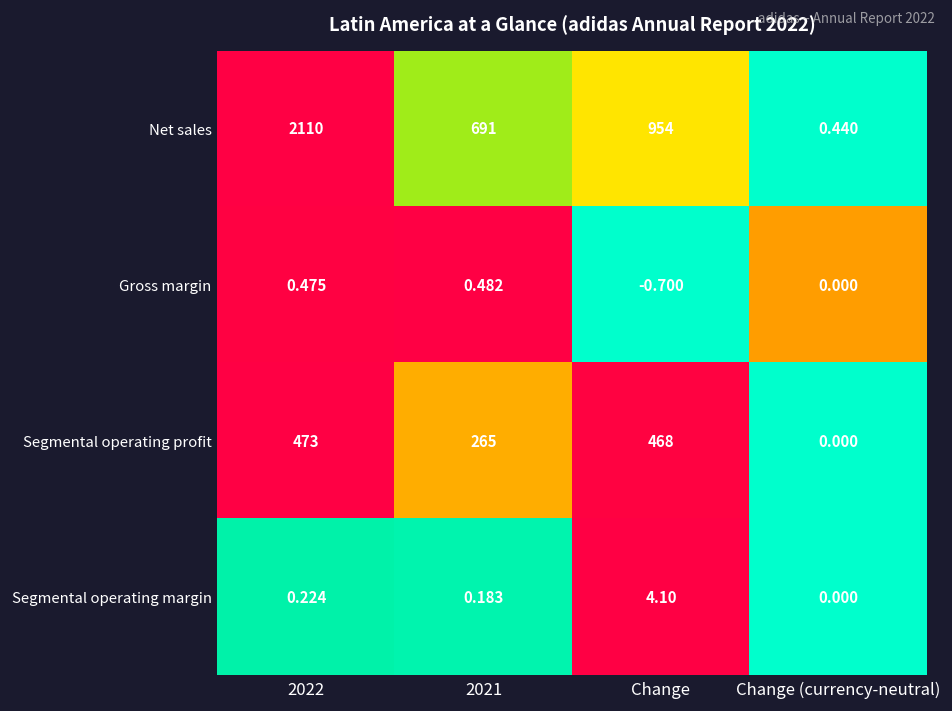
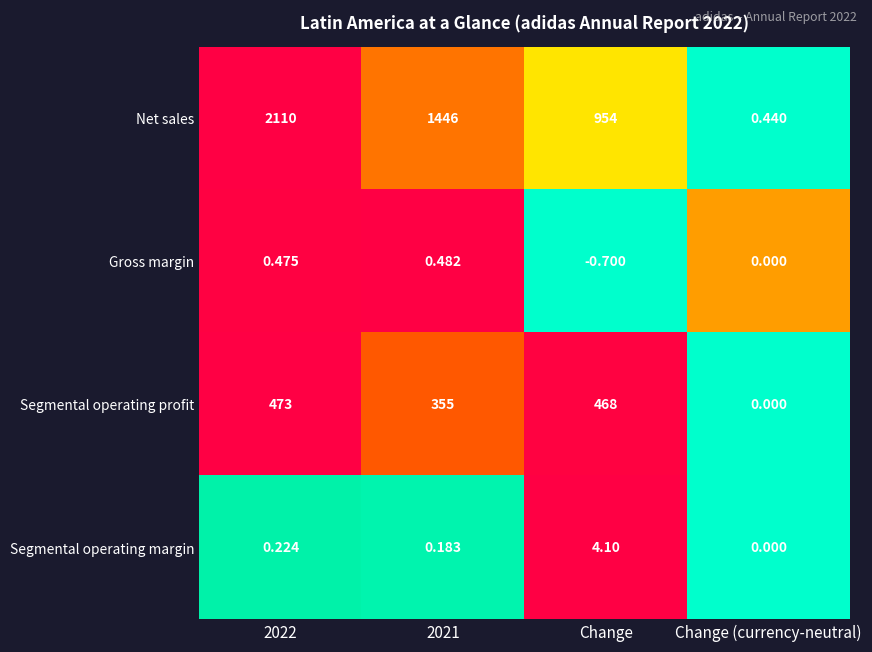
Net sales, 2021: 691 -> 1446
Segmental operating profit, 2021: 265 -> 355
